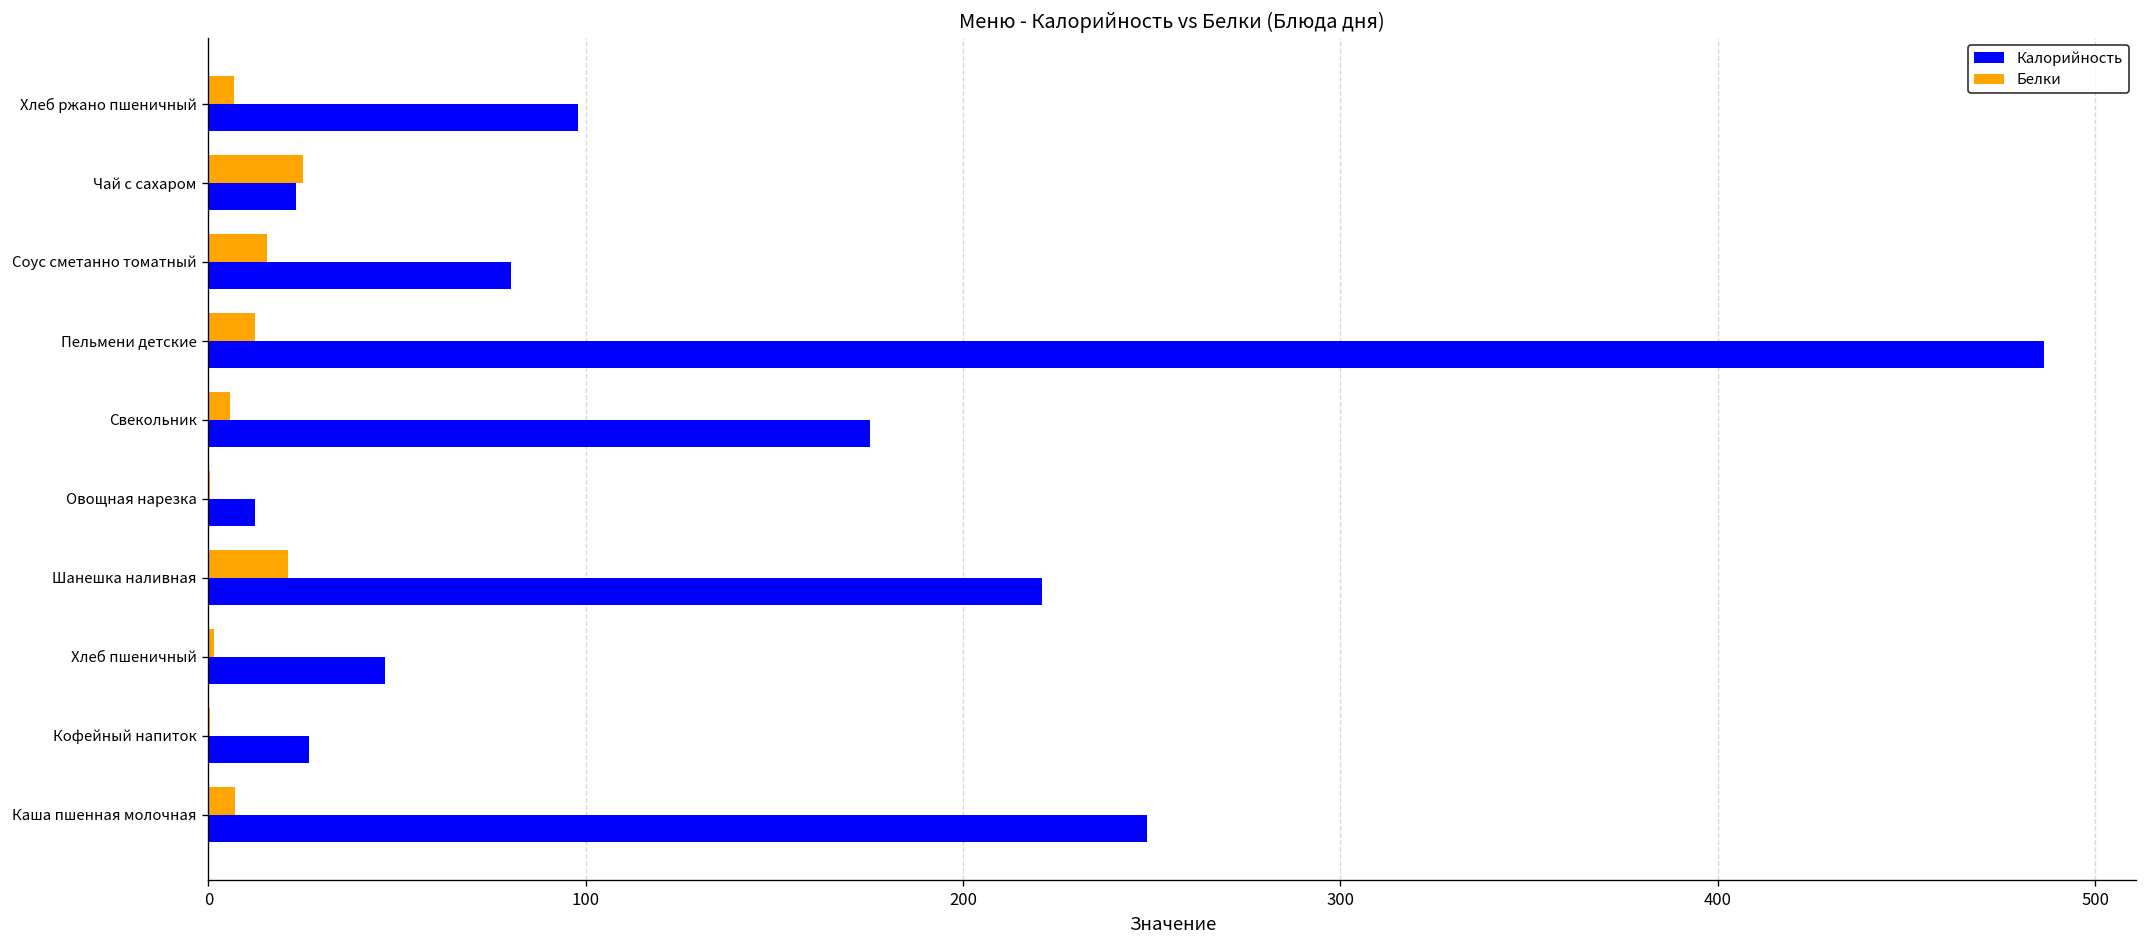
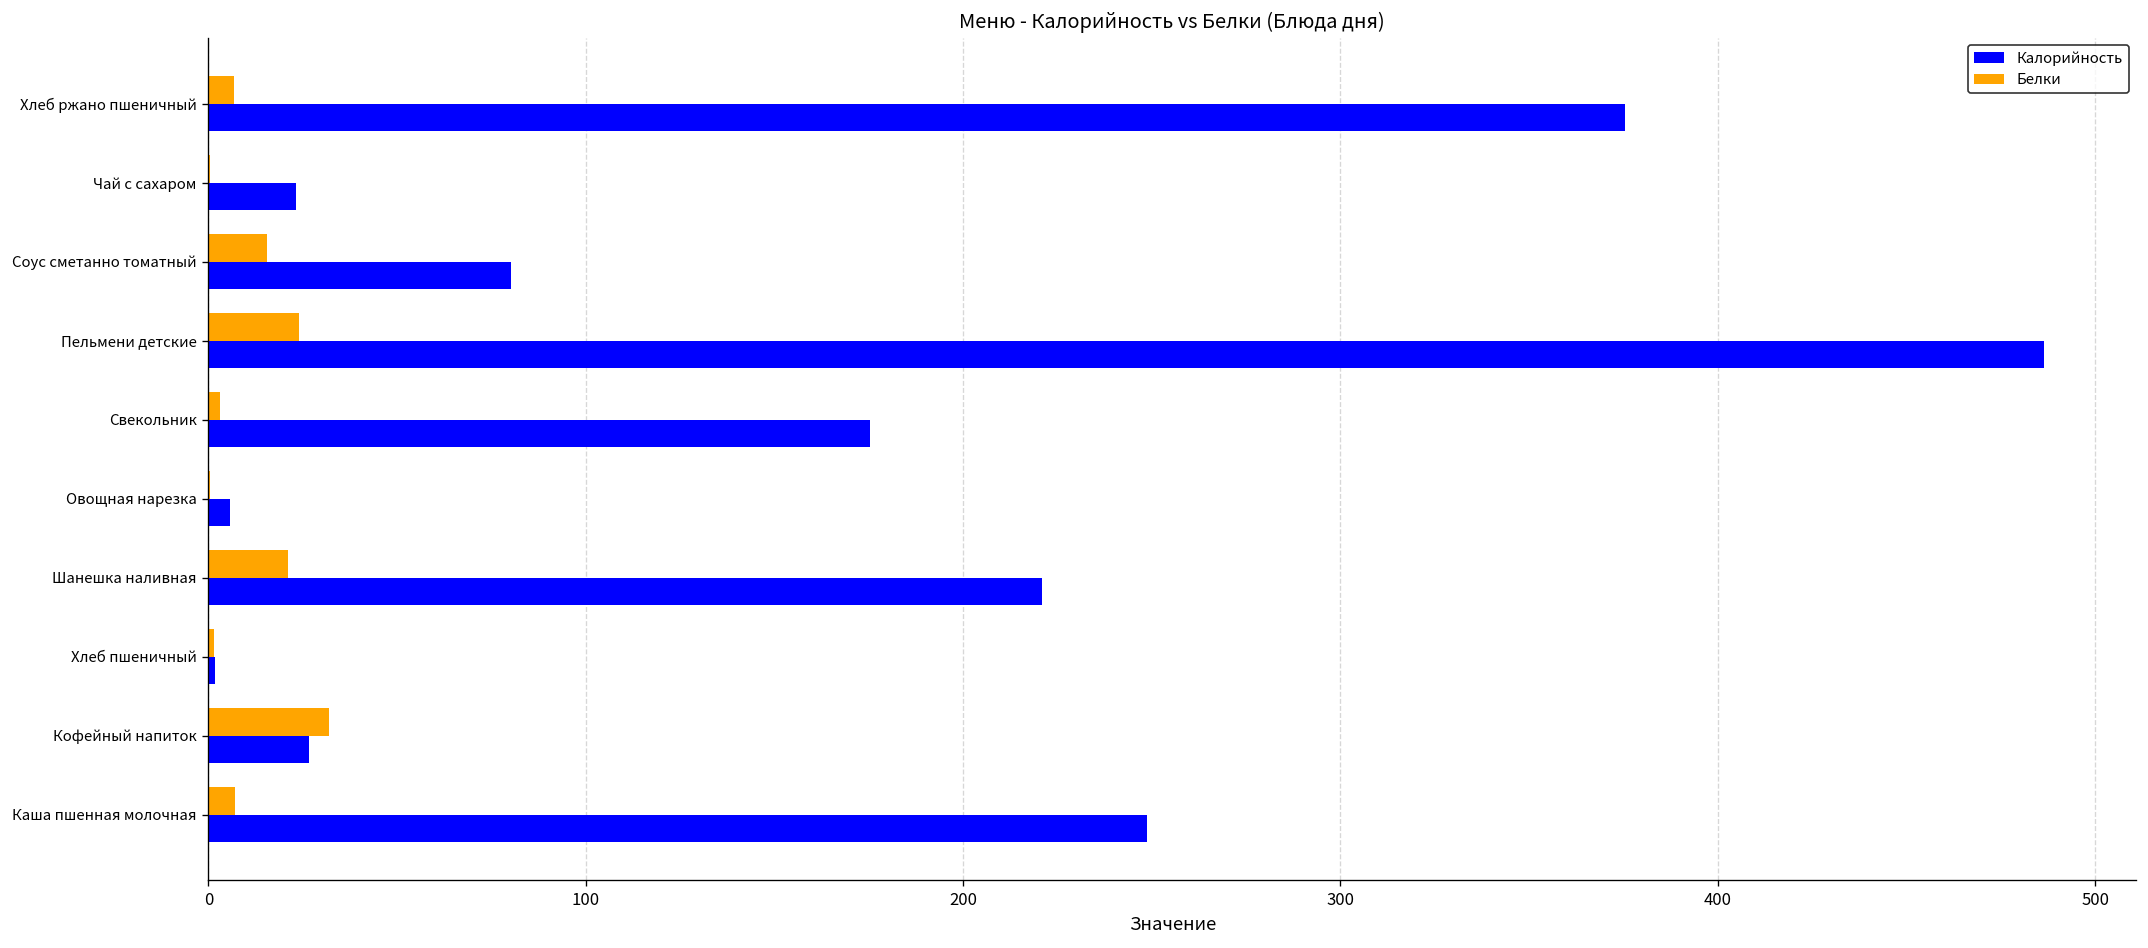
Калорийность, Хлеб ржано пшеничный: 98 -> 376
Белки, Чай с сахаром: 25 -> 0
Белки, Пельмени детские: 12 -> 24
Белки, Свекольник: 6 -> 3
Калорийность, Овощная нарезка: 12 -> 6
Калорийность, Хлеб пшеничный: 47 -> 2
Белки, Кофейный напиток: 1 -> 32
